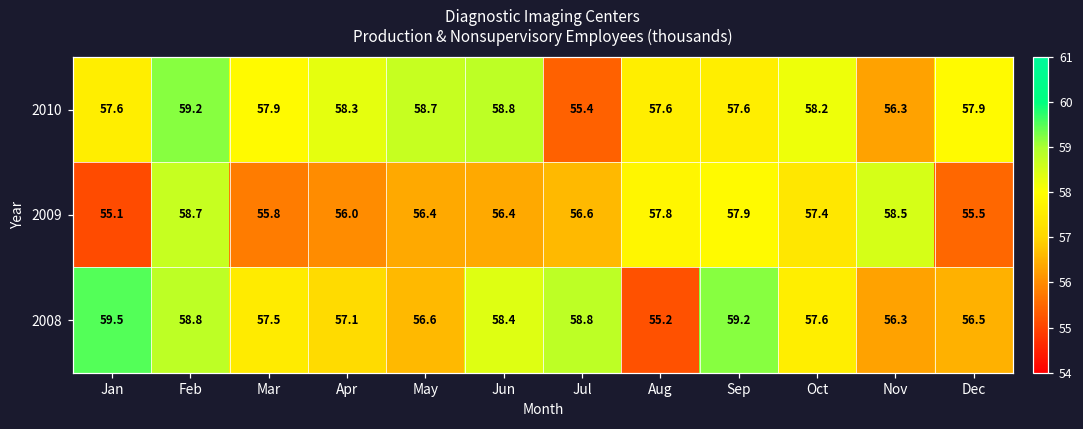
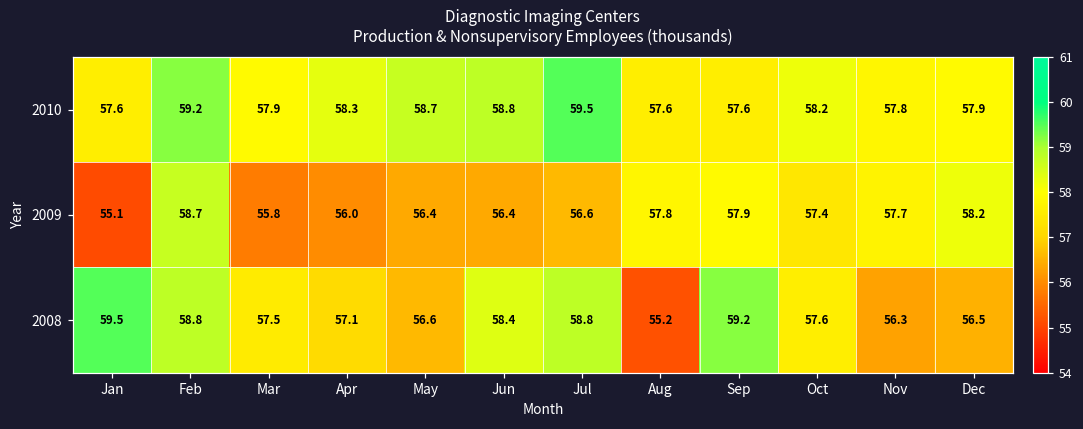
2010, Jul: 55.4 -> 59.5
2010, Nov: 56.3 -> 57.8
2009, Nov: 58.5 -> 57.7
2009, Dec: 55.5 -> 58.2
